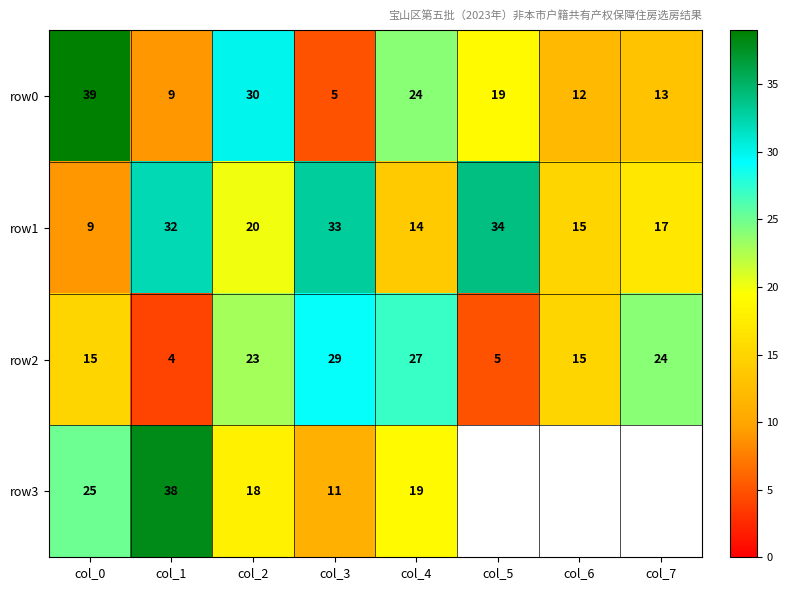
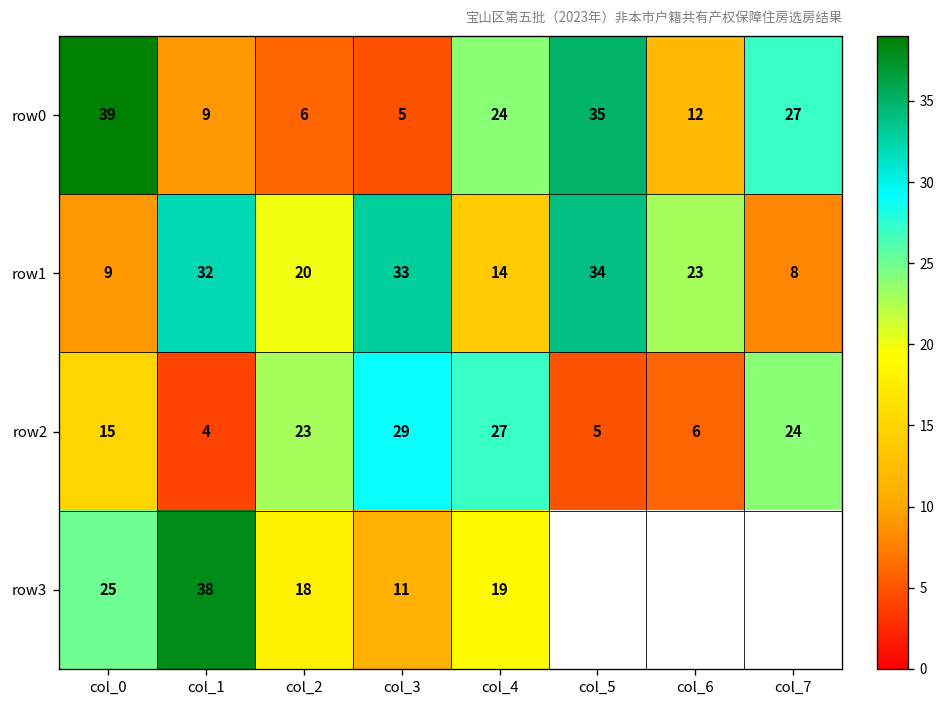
row0, col_2: 30 -> 6
row0, col_5: 19 -> 35
row0, col_7: 13 -> 27
row1, col_6: 15 -> 23
row1, col_7: 17 -> 8
row2, col_6: 15 -> 6
